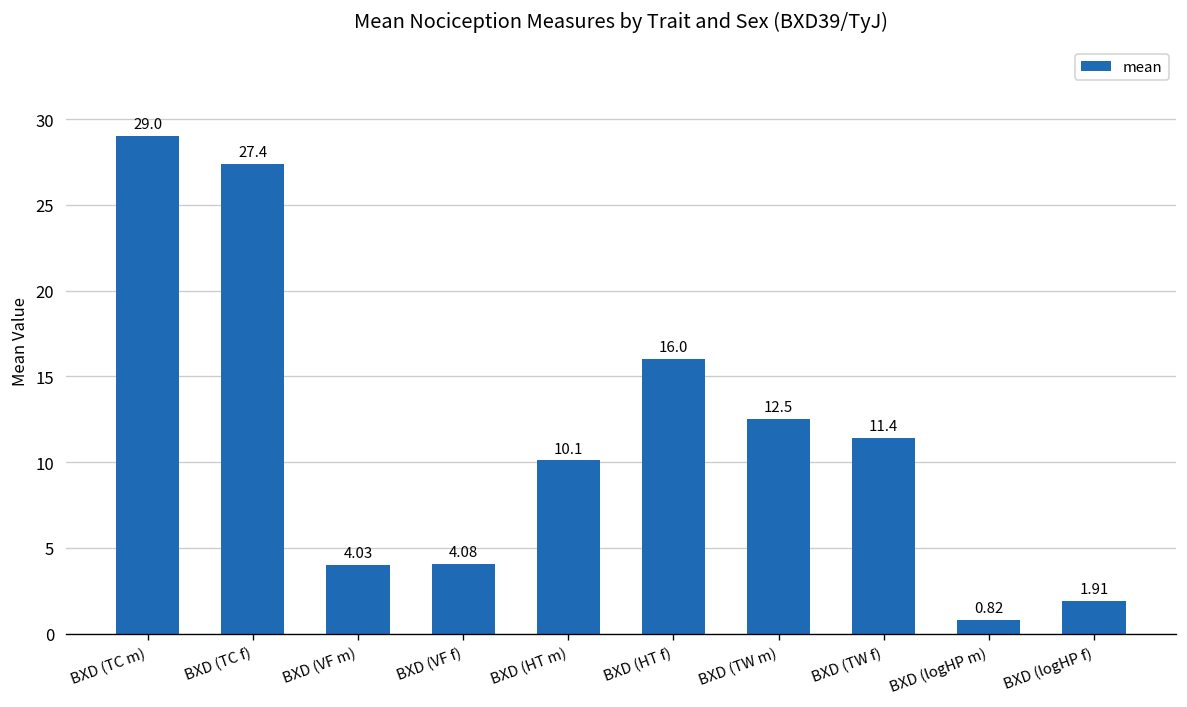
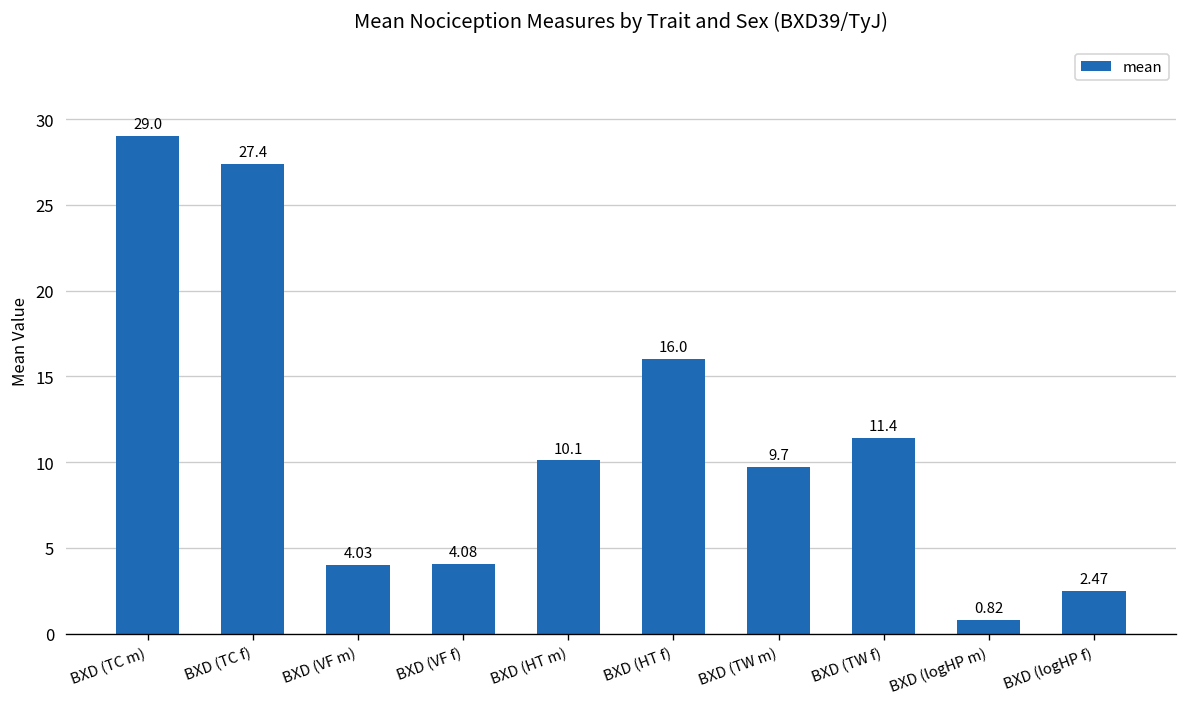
BXD (TW m): 12.5 -> 9.7
BXD (logHP f): 1.91 -> 2.47
